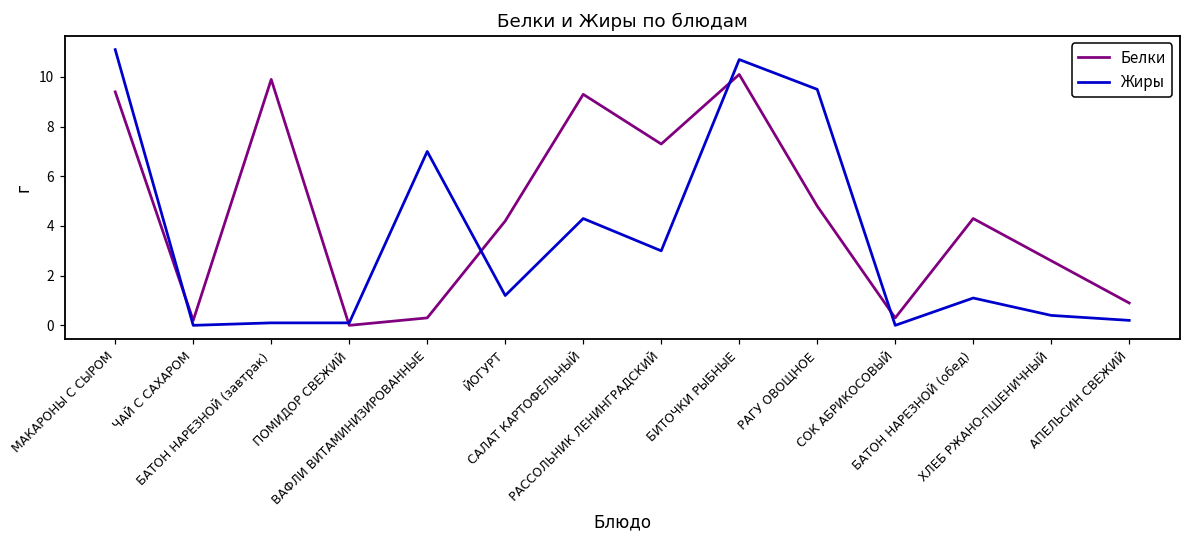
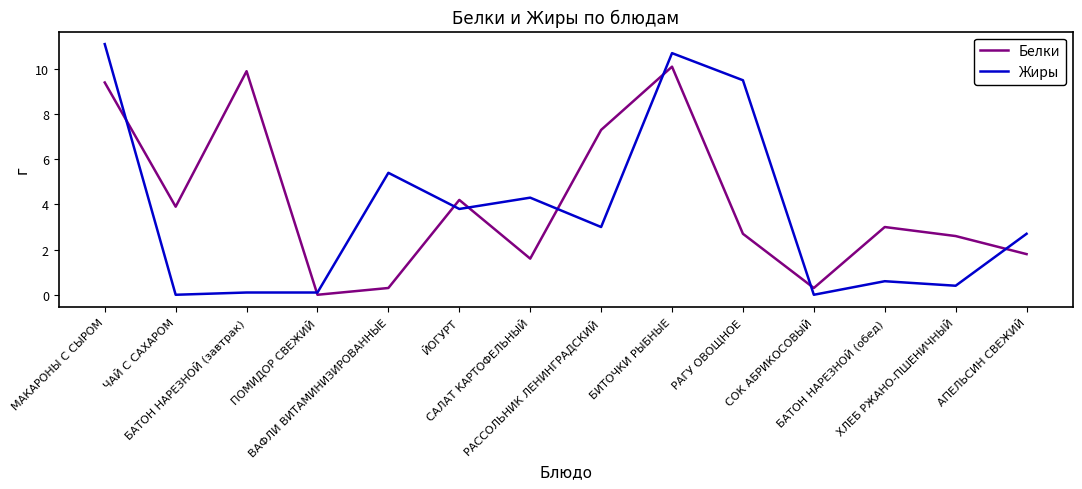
Белки, ЧАЙ С САХАРОМ: 0.2 -> 3.9
Жиры, ВАФЛИ ВИТАМИНИЗИРОВАННЫЕ: 7.0 -> 5.4
Жиры, ЙОГУРТ: 1.2 -> 3.8
Белки, САЛАТ КАРТОФЕЛЬНЫЙ: 9.3 -> 1.6
Белки, РАГУ ОВОЩНОЕ: 4.8 -> 2.7
Белки, БАТОН НАРЕЗНОЙ (обед): 4.3 -> 3.0
Жиры, БАТОН НАРЕЗНОЙ (обед): 1.1 -> 0.6
Белки, АПЕЛЬСИН СВЕЖИЙ: 0.9 -> 1.8
Жиры, АПЕЛЬСИН СВЕЖИЙ: 0.2 -> 2.7
